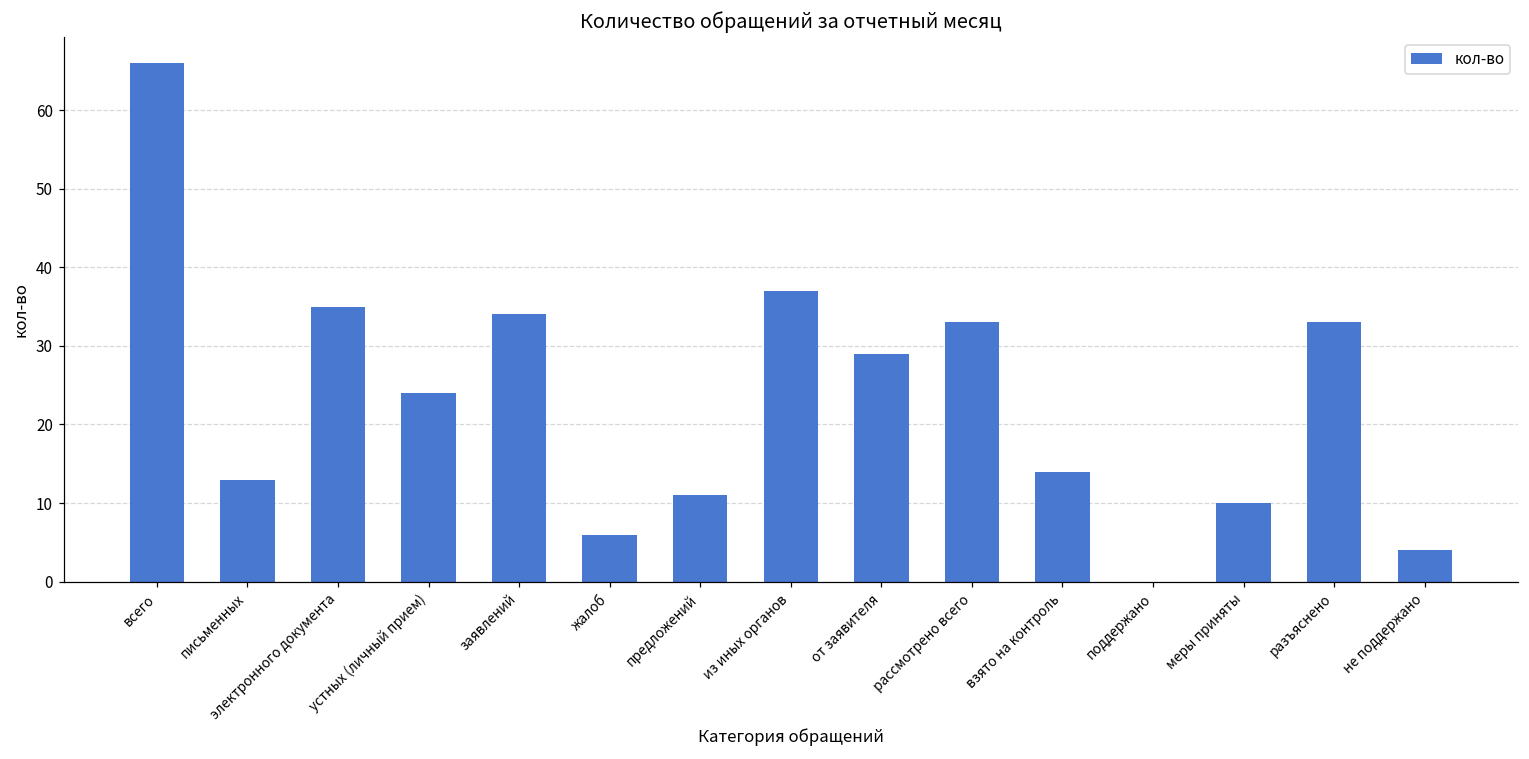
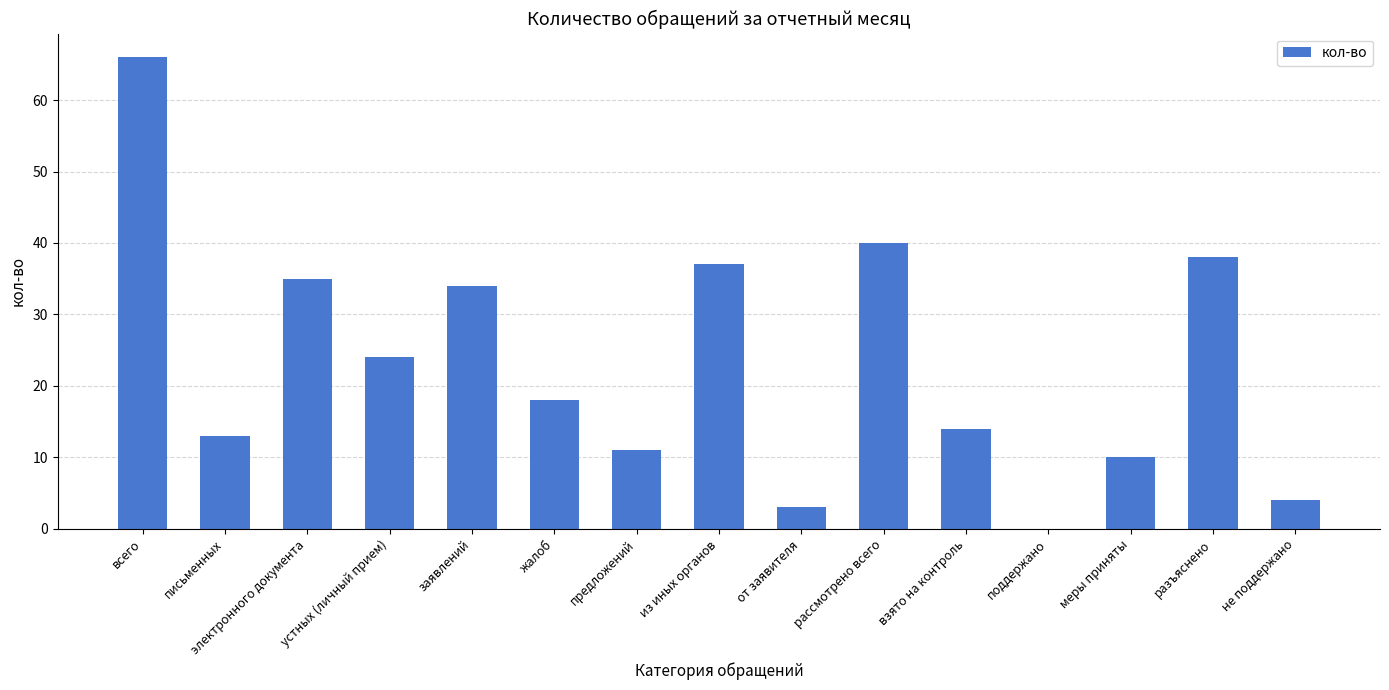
жалоб: 6 -> 18
от заявителя: 29 -> 3
рассмотрено всего: 33 -> 40
разъяснено: 33 -> 38
